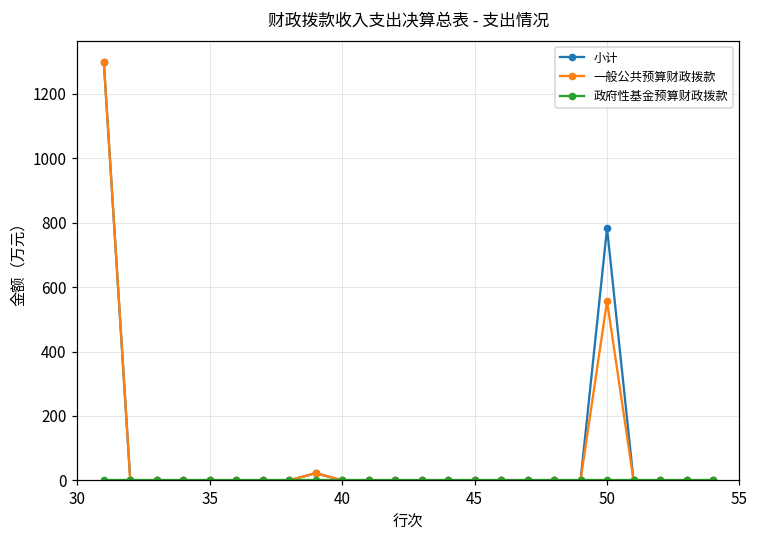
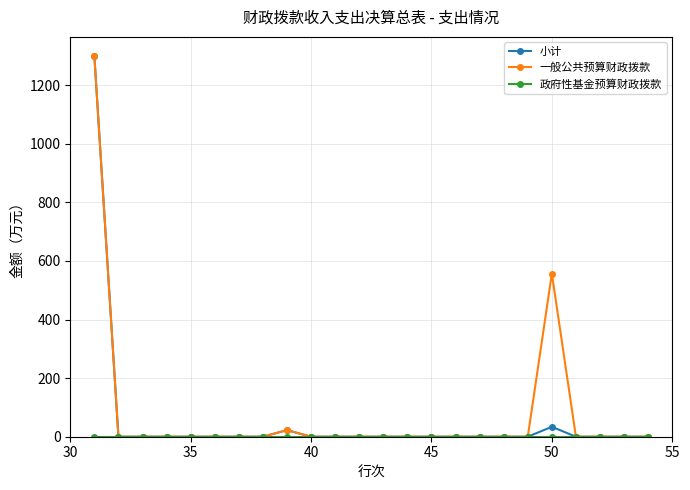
小计, 50: 780 -> 30
